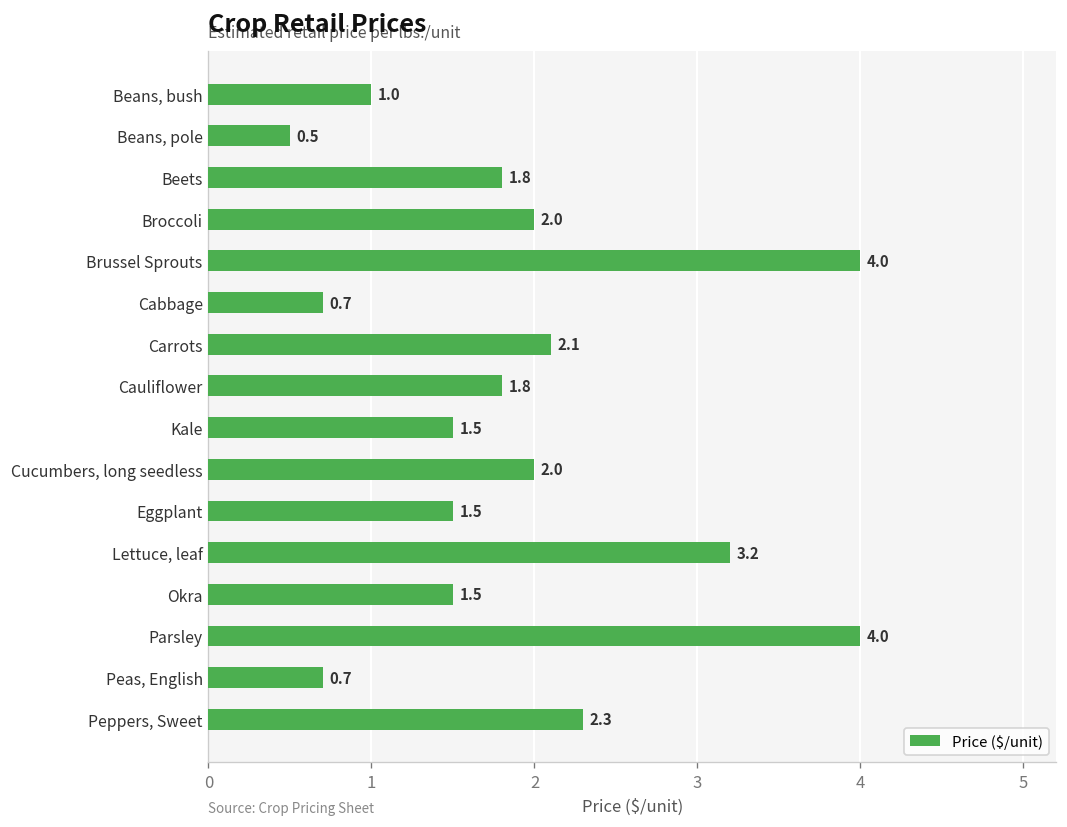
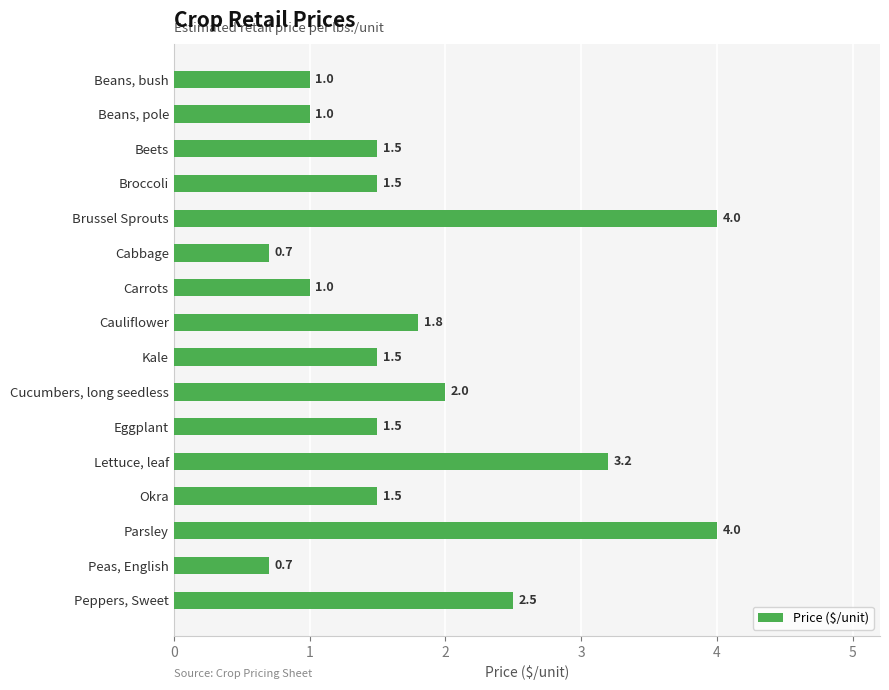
Beans, pole: 0.5 -> 1.0
Beets: 1.8 -> 1.5
Broccoli: 2.0 -> 1.5
Carrots: 2.1 -> 1.0
Peppers, Sweet: 2.3 -> 2.5
